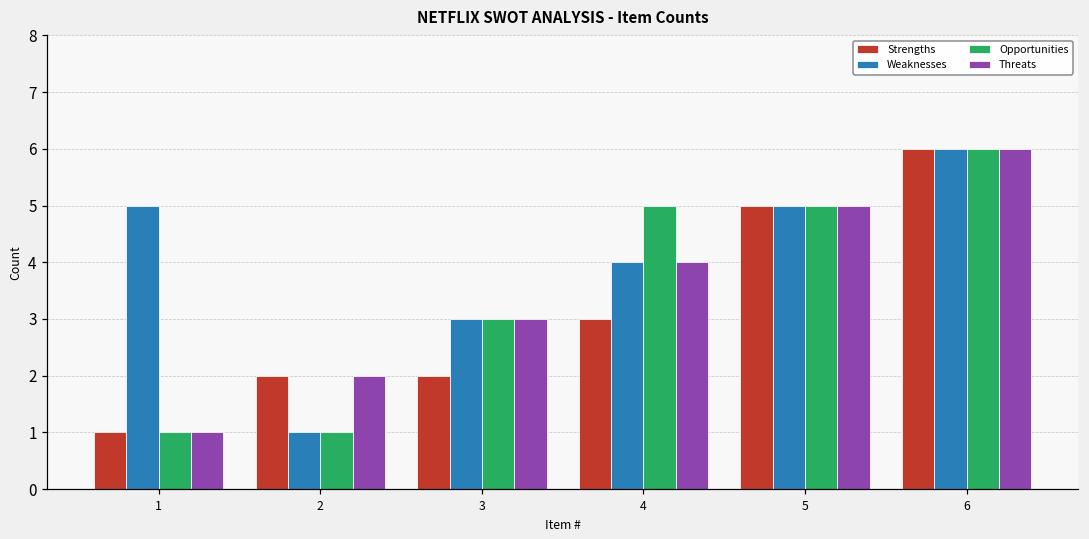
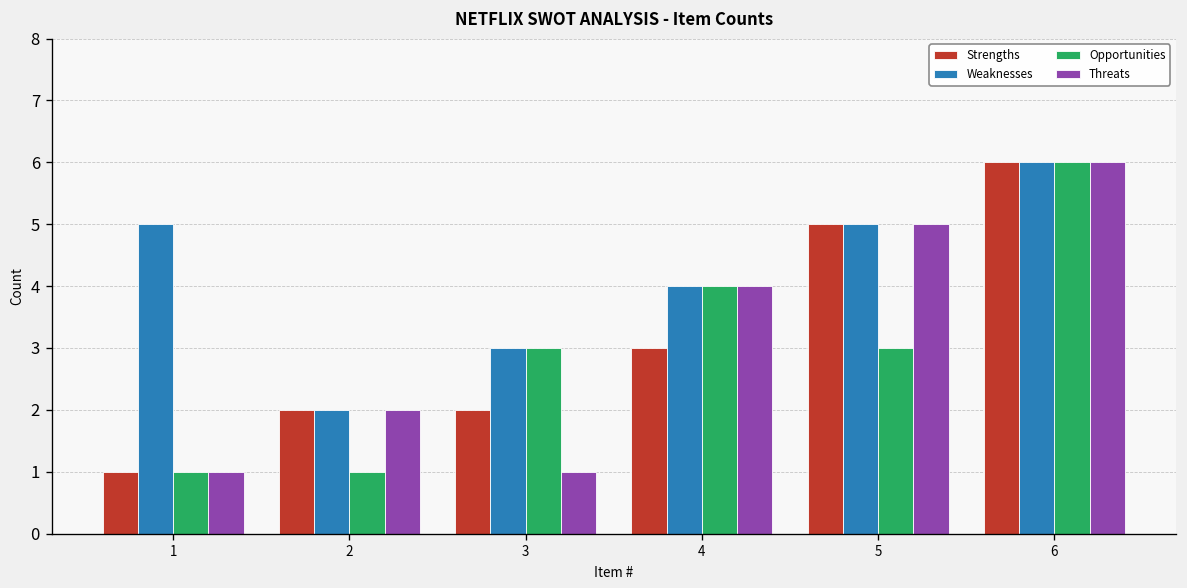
Weaknesses, 2: 1 -> 2
Threats, 3: 3 -> 1
Opportunities, 4: 5 -> 4
Opportunities, 5: 5 -> 3
